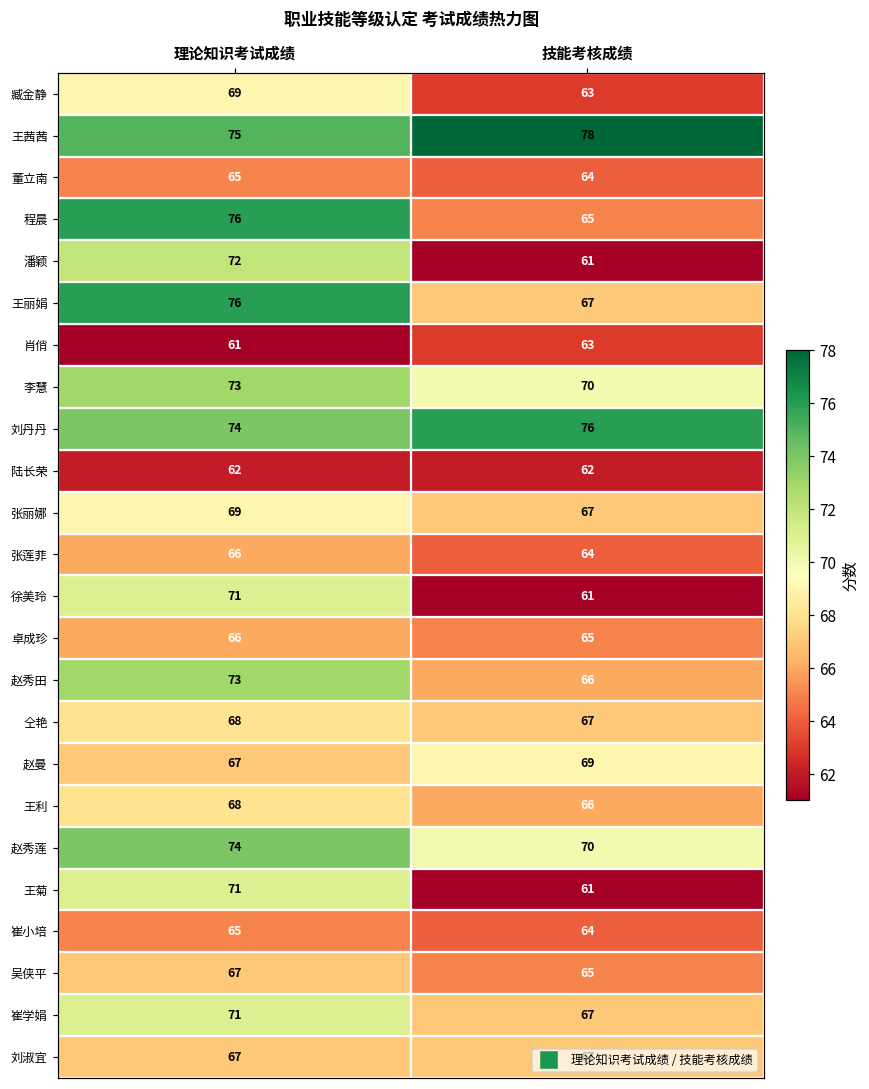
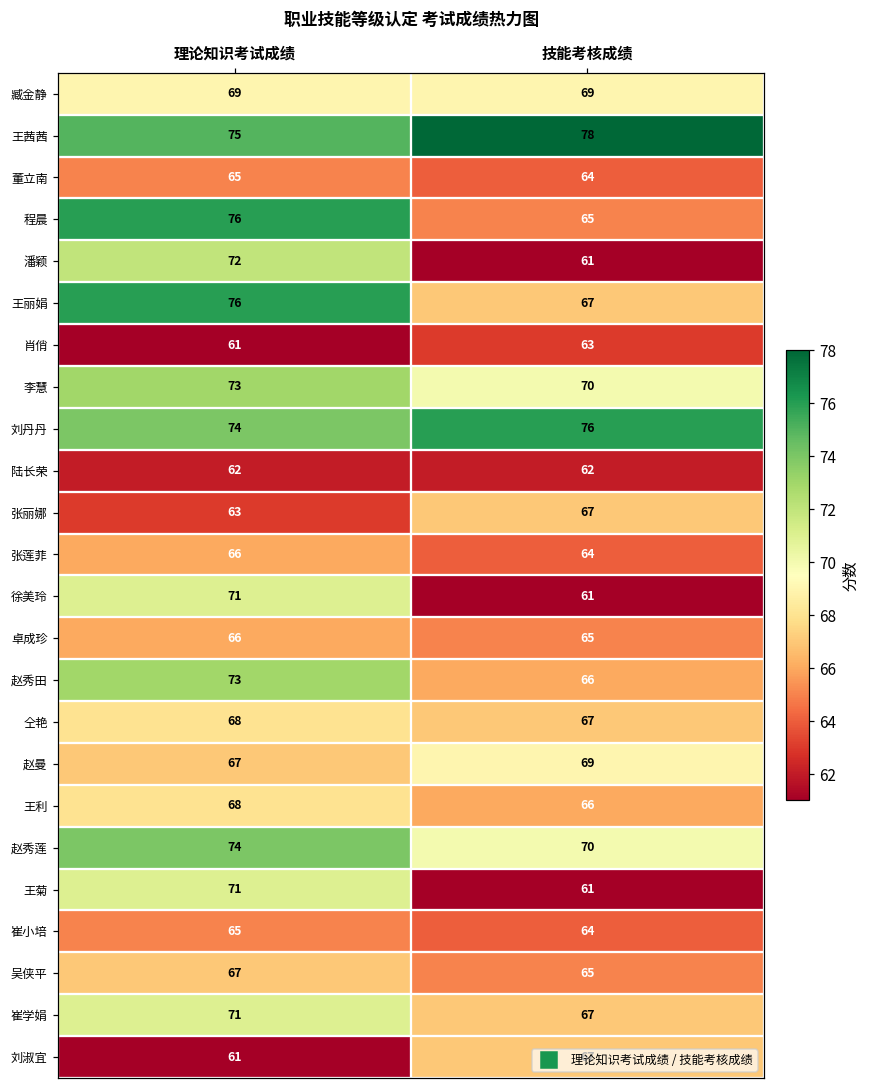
臧金静, 技能考核成绩: 63 -> 69
张丽娜, 理论知识考试成绩: 69 -> 63
刘淑宜, 理论知识考试成绩: 67 -> 61
